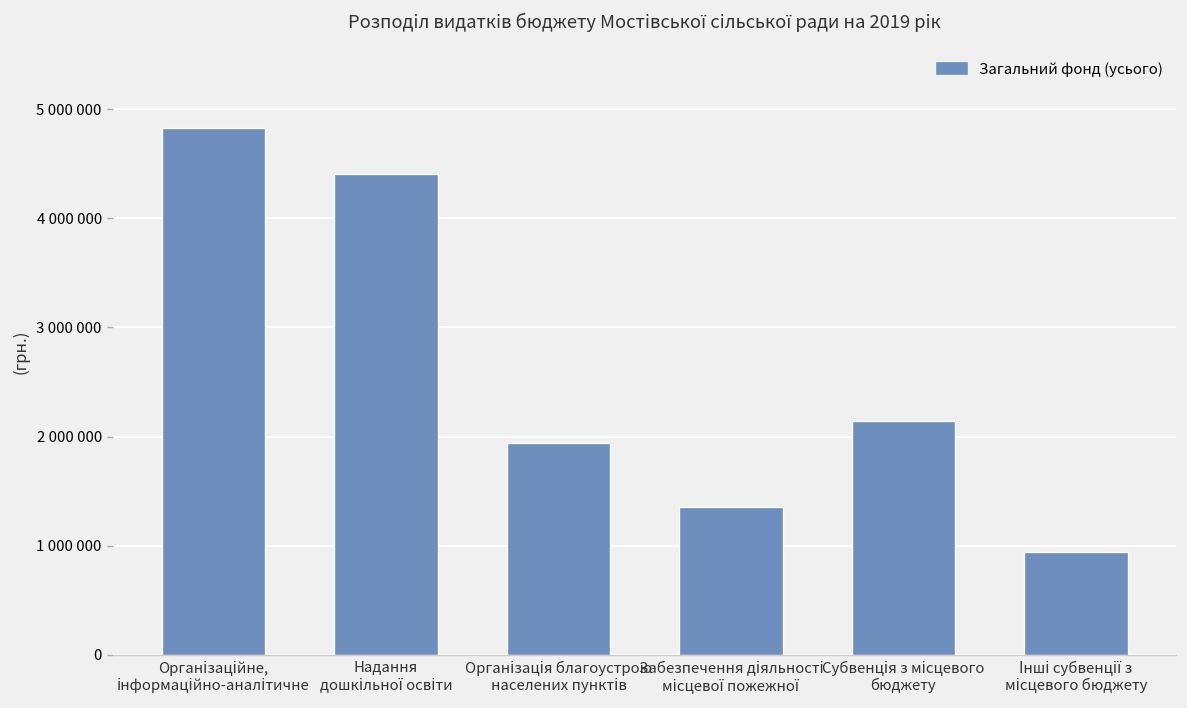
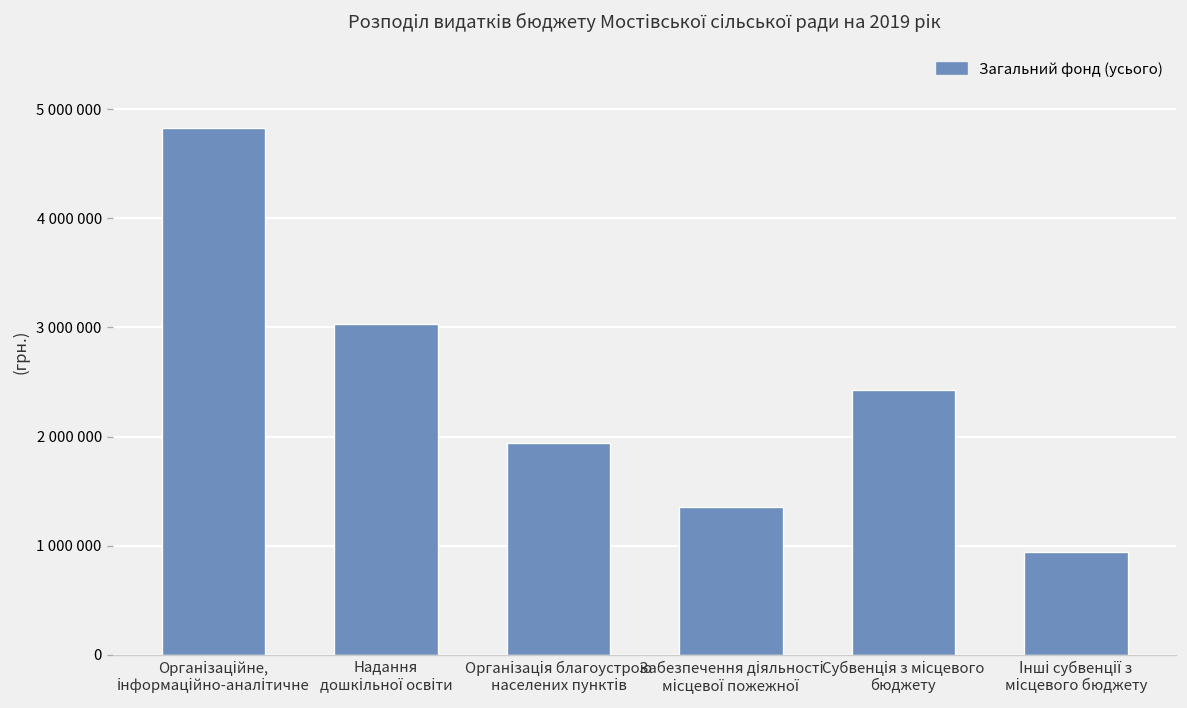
Надання дошкільної освіти: 4400000 -> 3000000
Субвенція з місцевого бюджету: 2100000 -> 2400000
